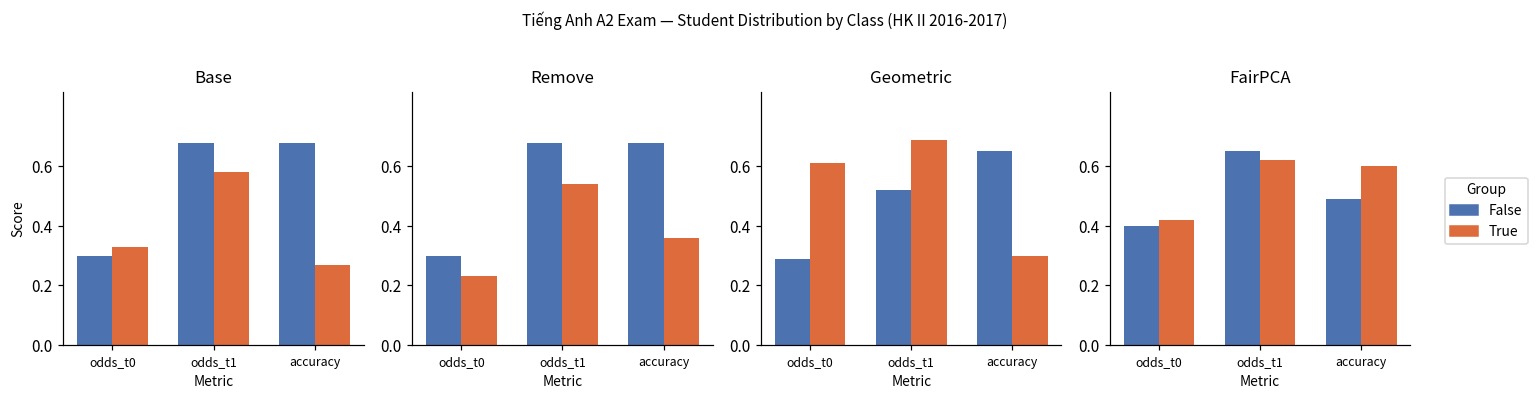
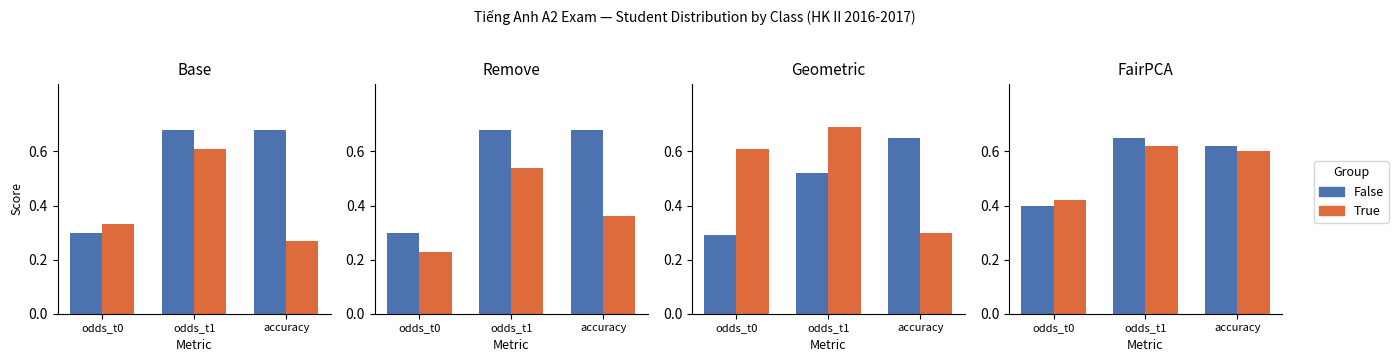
Base, True, odds_t1: 0.58 -> 0.61
FairPCA, False, accuracy: 0.49 -> 0.62
